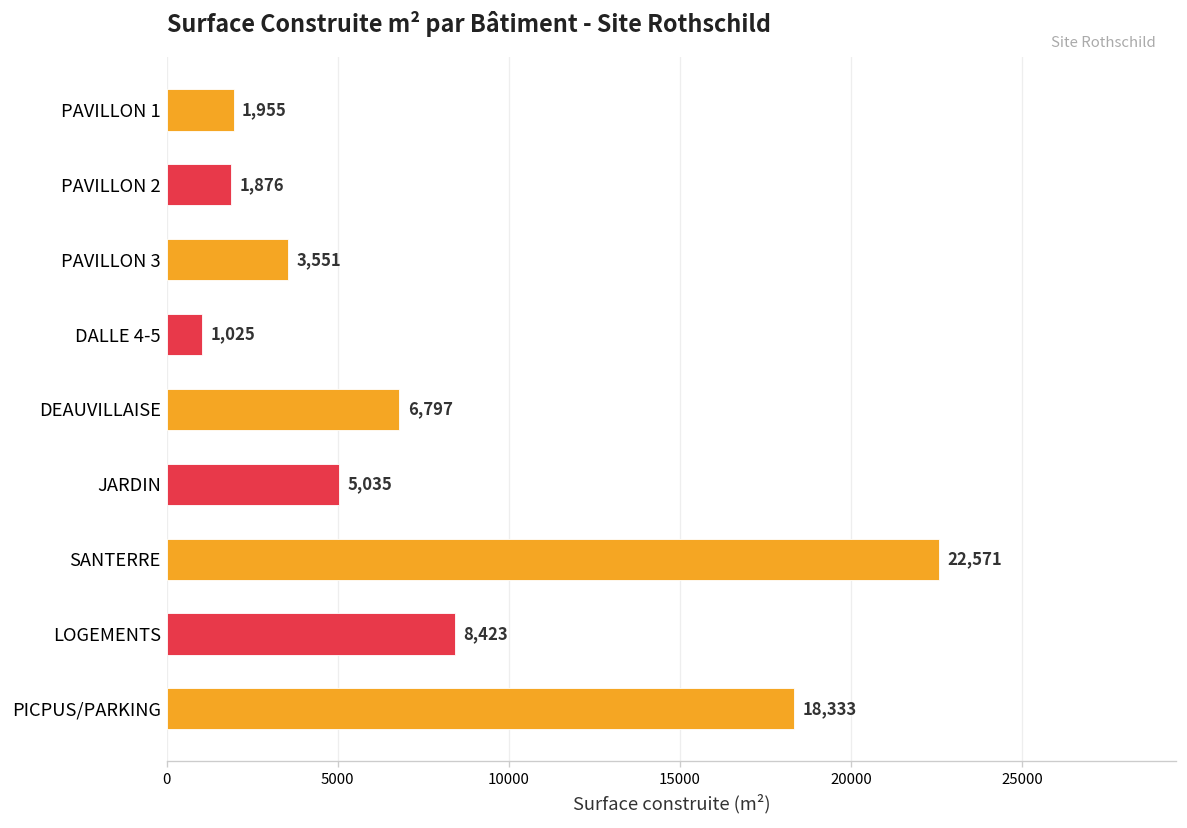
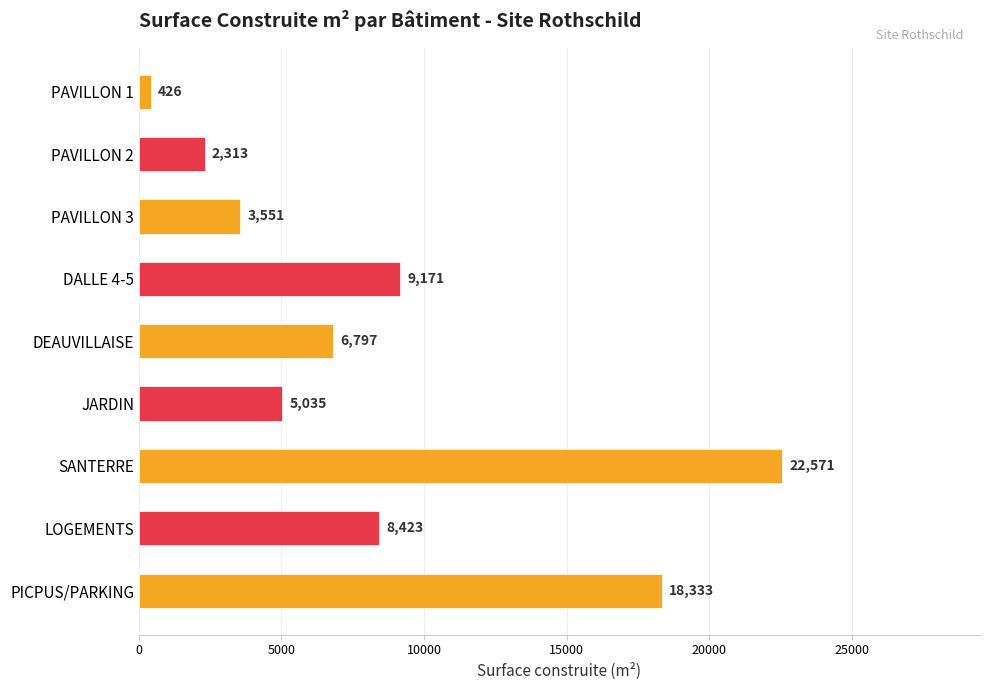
PAVILLON 1: 1,955 -> 426
PAVILLON 2: 1,876 -> 2,313
DALLE 4-5: 1,025 -> 9,171
